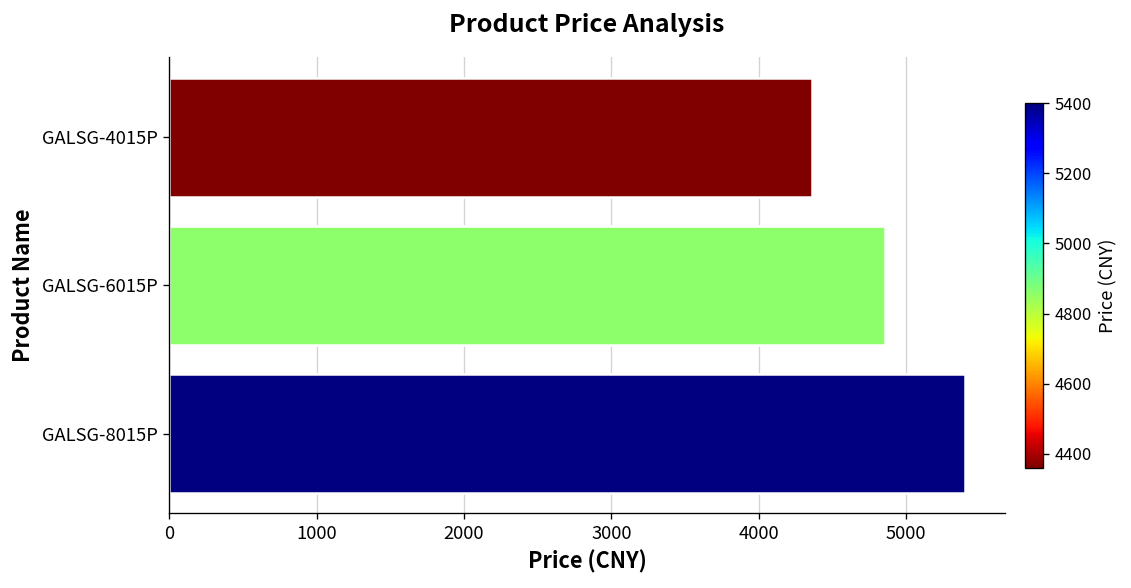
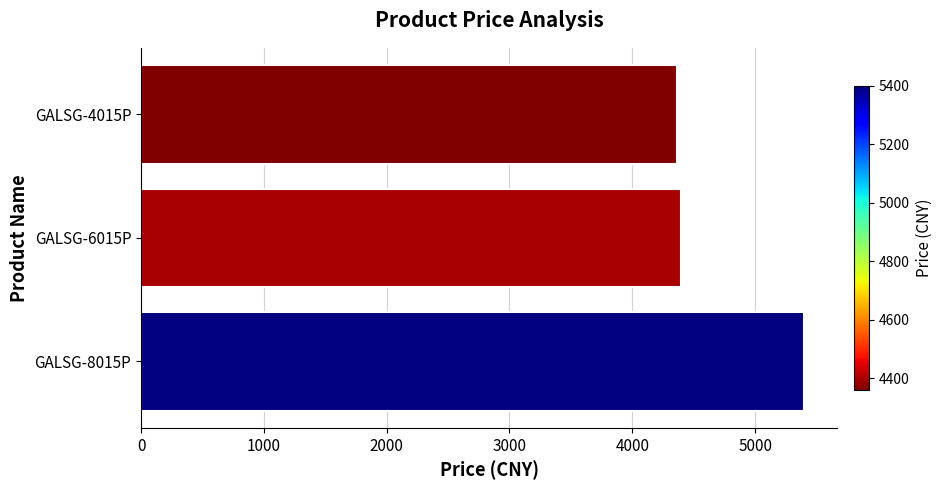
GALSG-6015P: 4860 -> 4400
